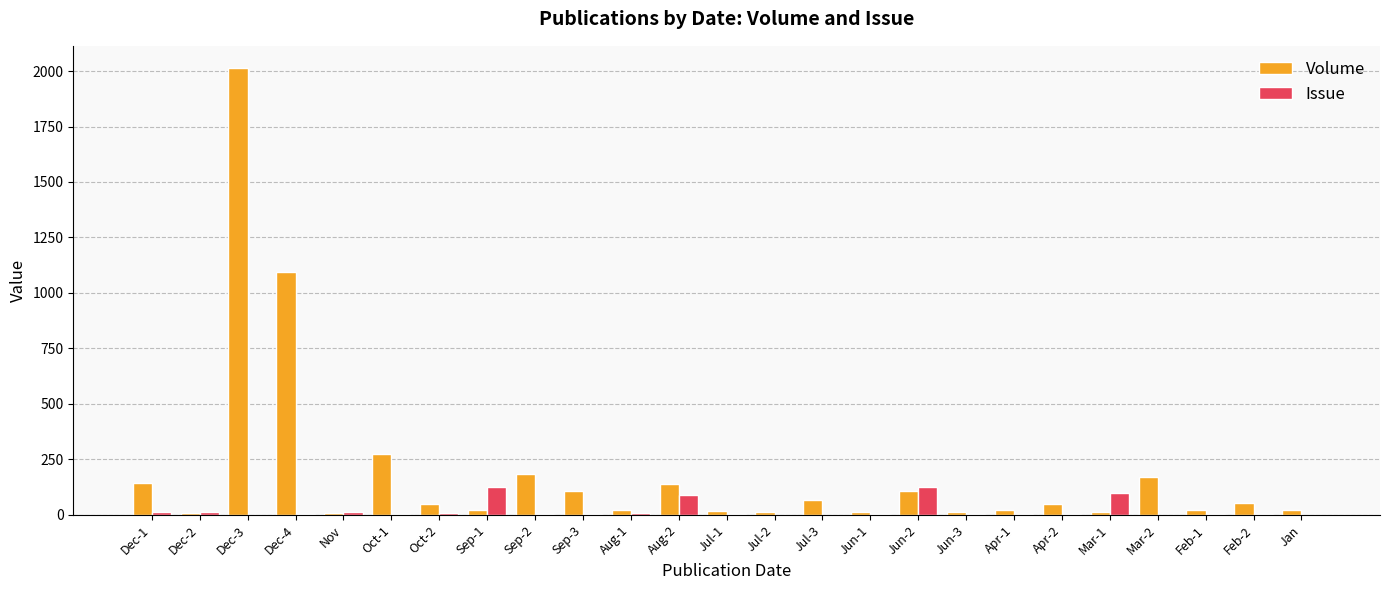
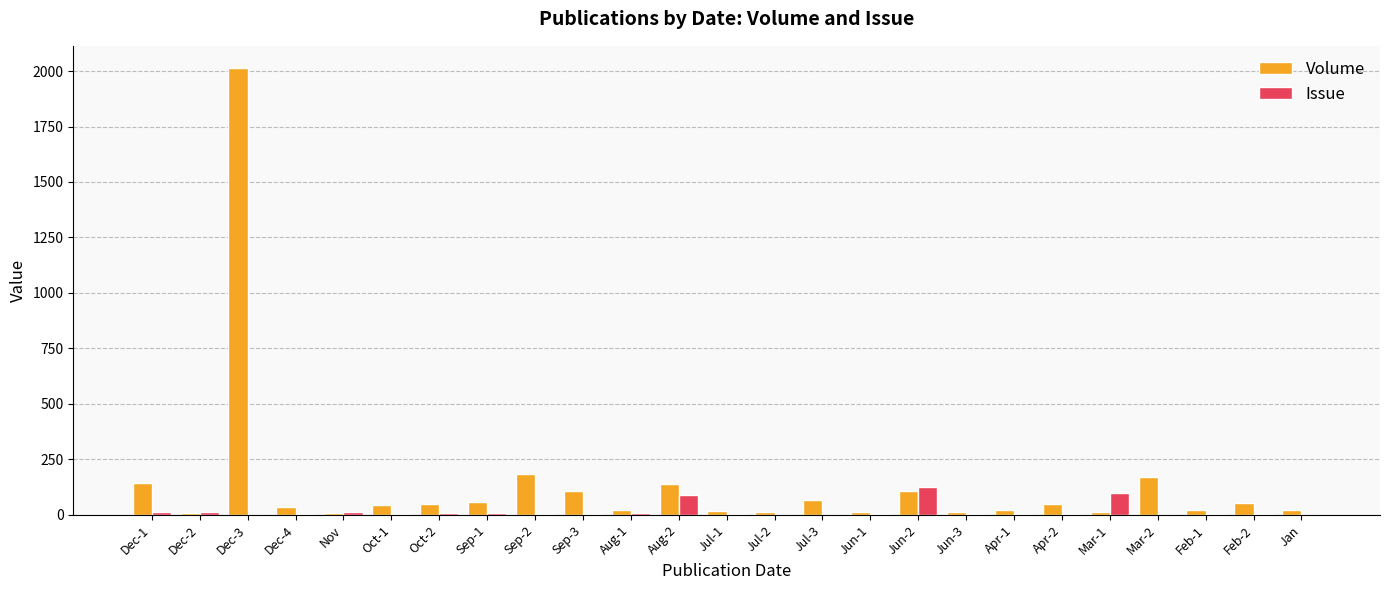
Volume, Dec-4: 1100 -> 40
Volume, Oct-1: 270 -> 40
Volume, Sep-1: 20 -> 60
Issue, Sep-1: 130 -> 10
